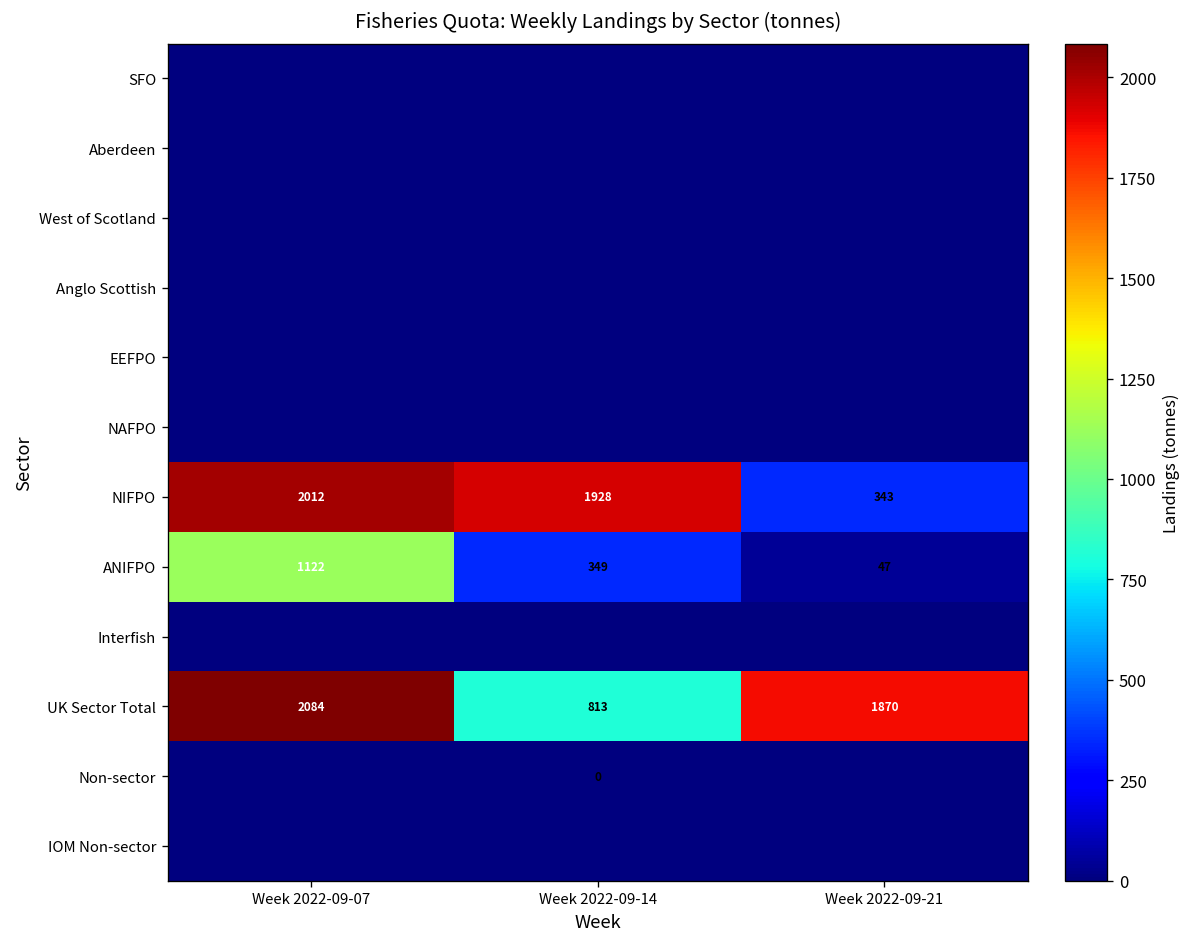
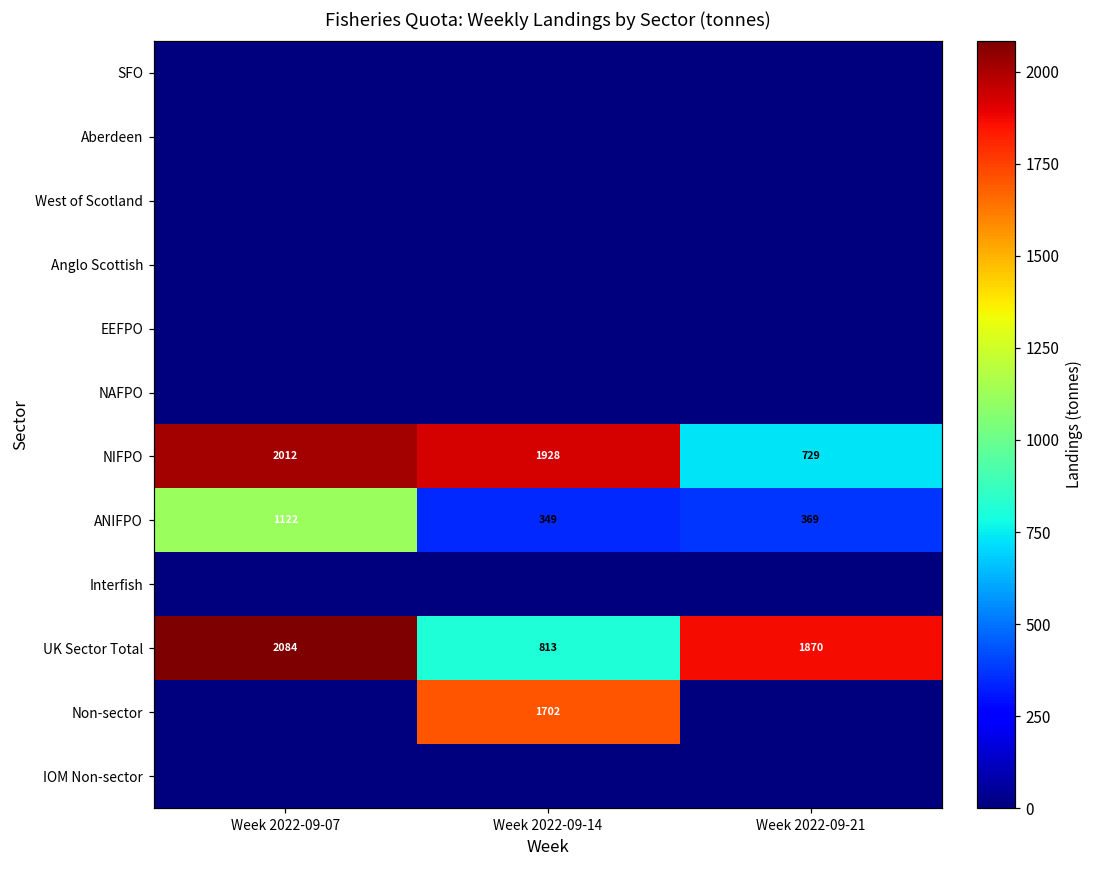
NIFPO, Week 2022-09-21: 343 -> 729
ANIFPO, Week 2022-09-21: 47 -> 369
Non-sector, Week 2022-09-14: 0 -> 1702
